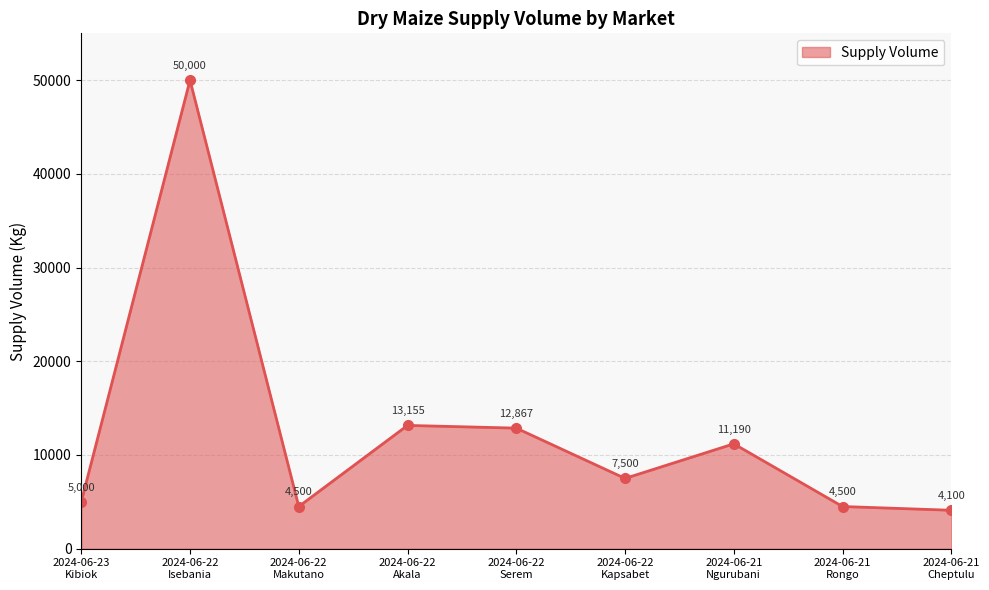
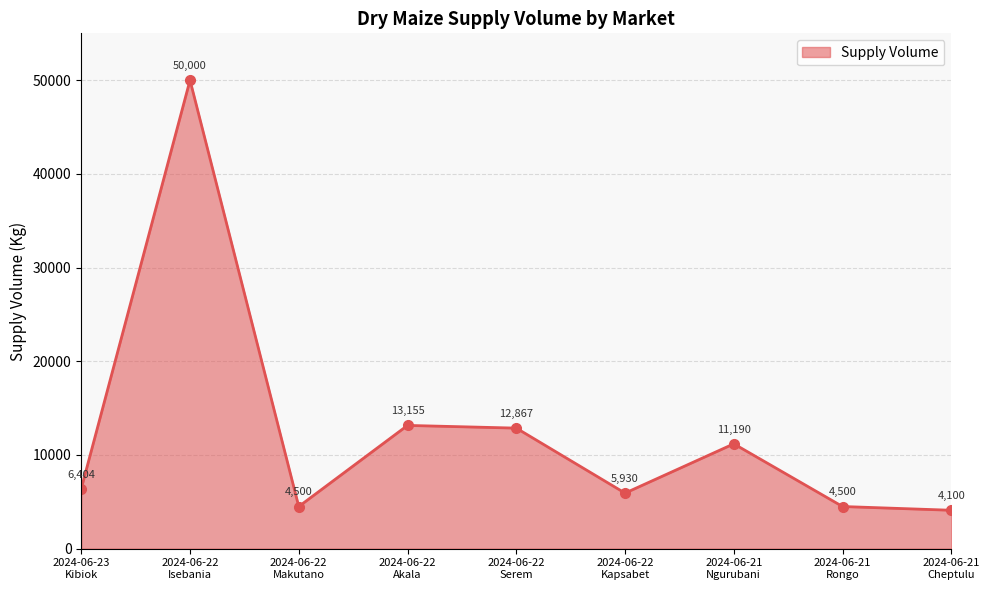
2024-06-23 Kibiok: 5,000 -> 6,404
2024-06-22 Kapsabet: 7,500 -> 5,930
